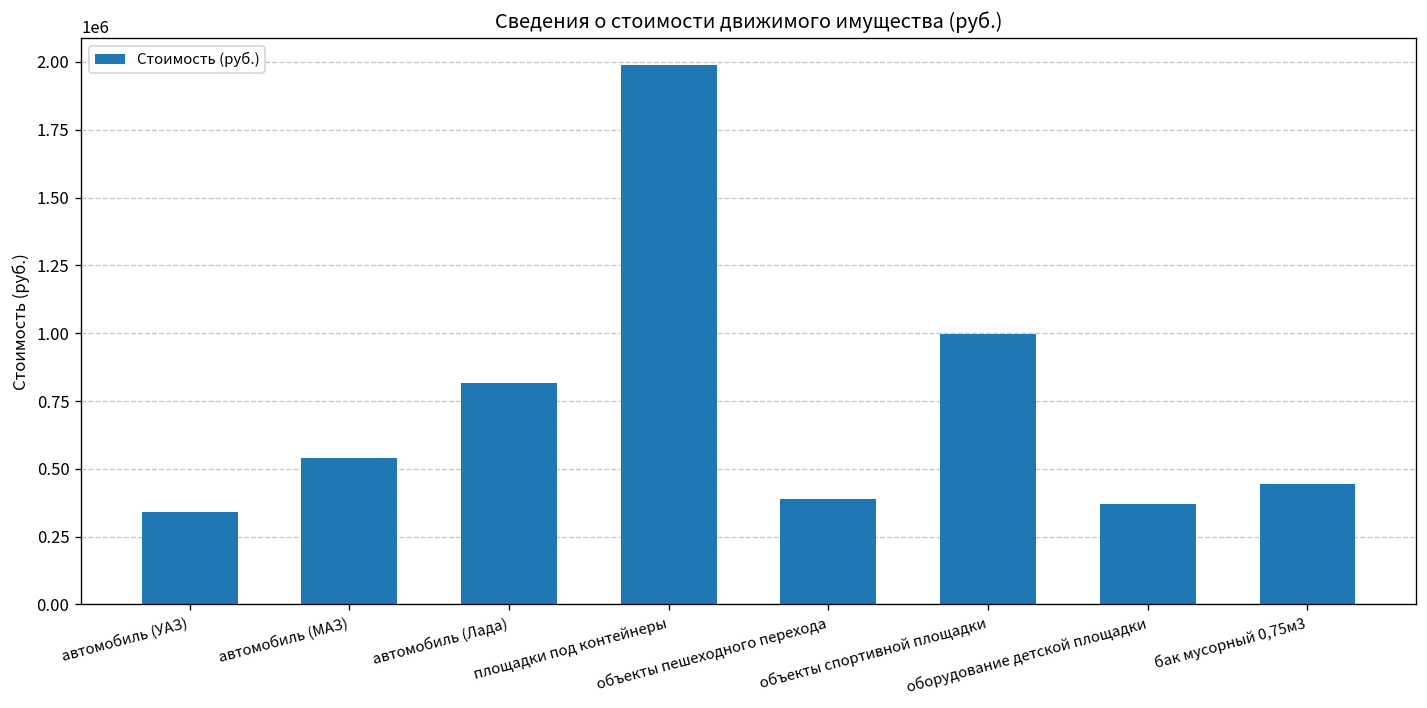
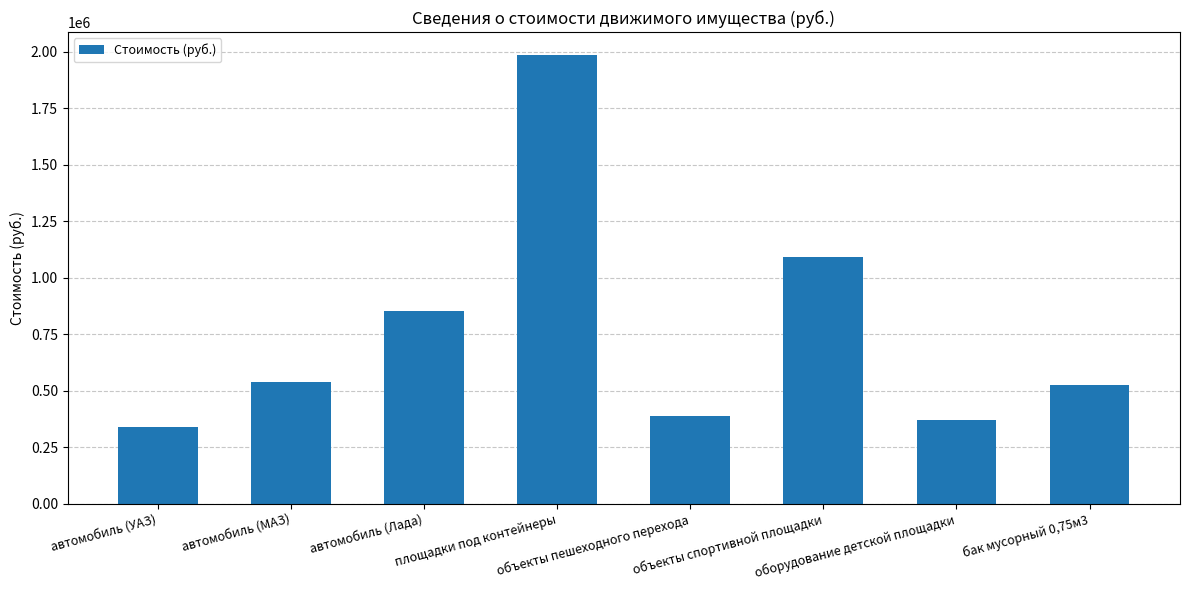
автомобиль (Лада): 820000 -> 850000
объекты спортивной площадки: 1000000 -> 1090000
бак мусорный 0,75м3: 440000 -> 520000
